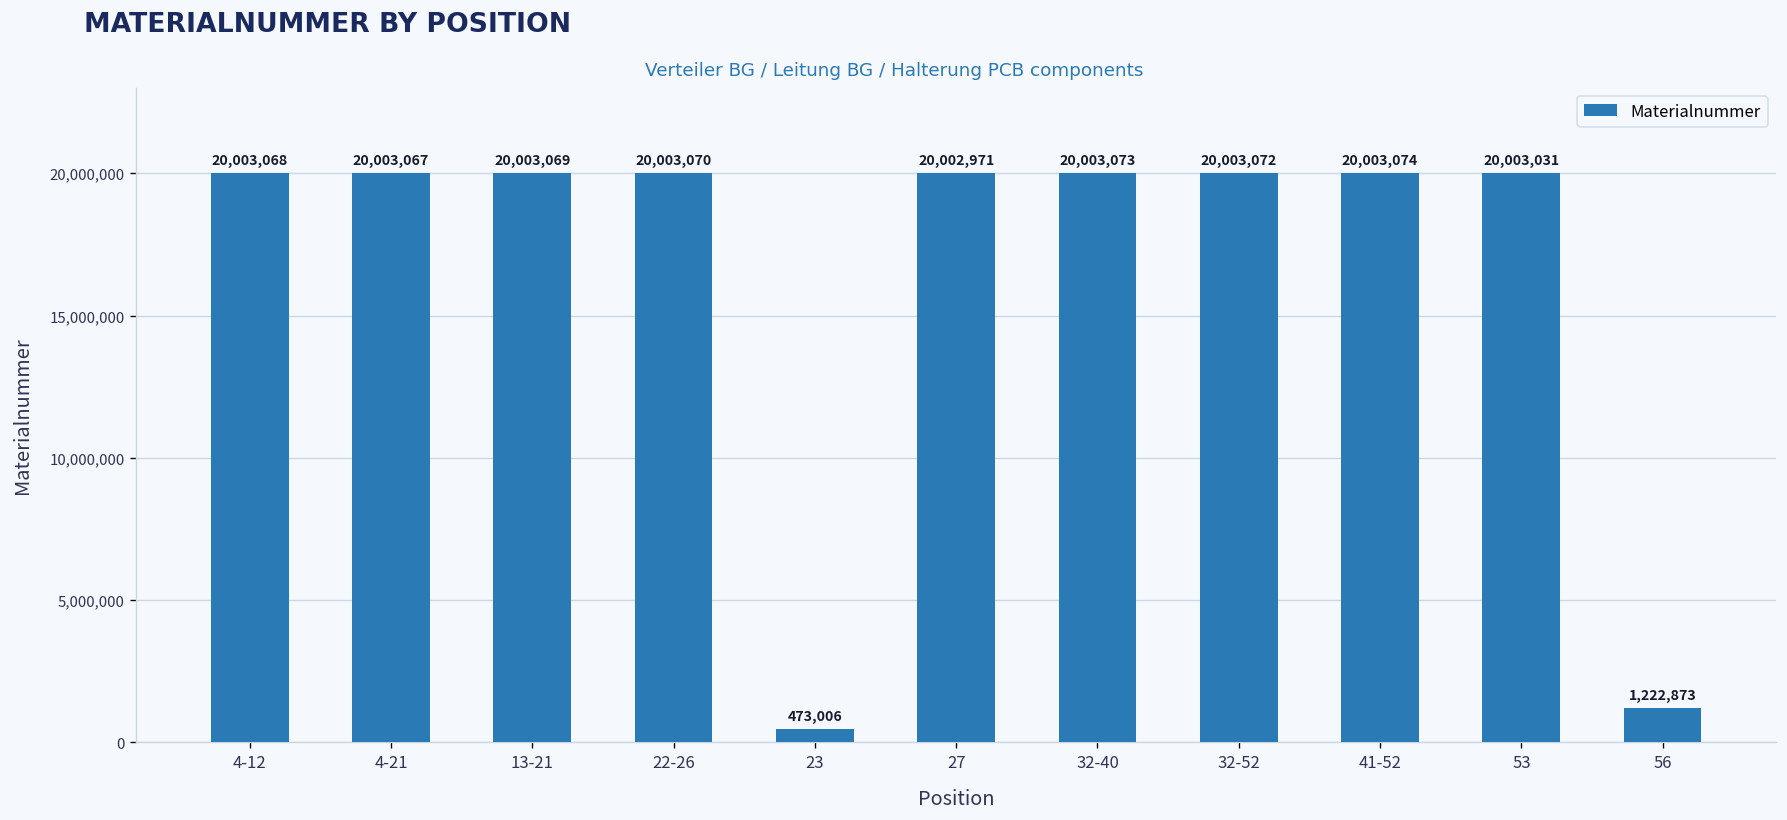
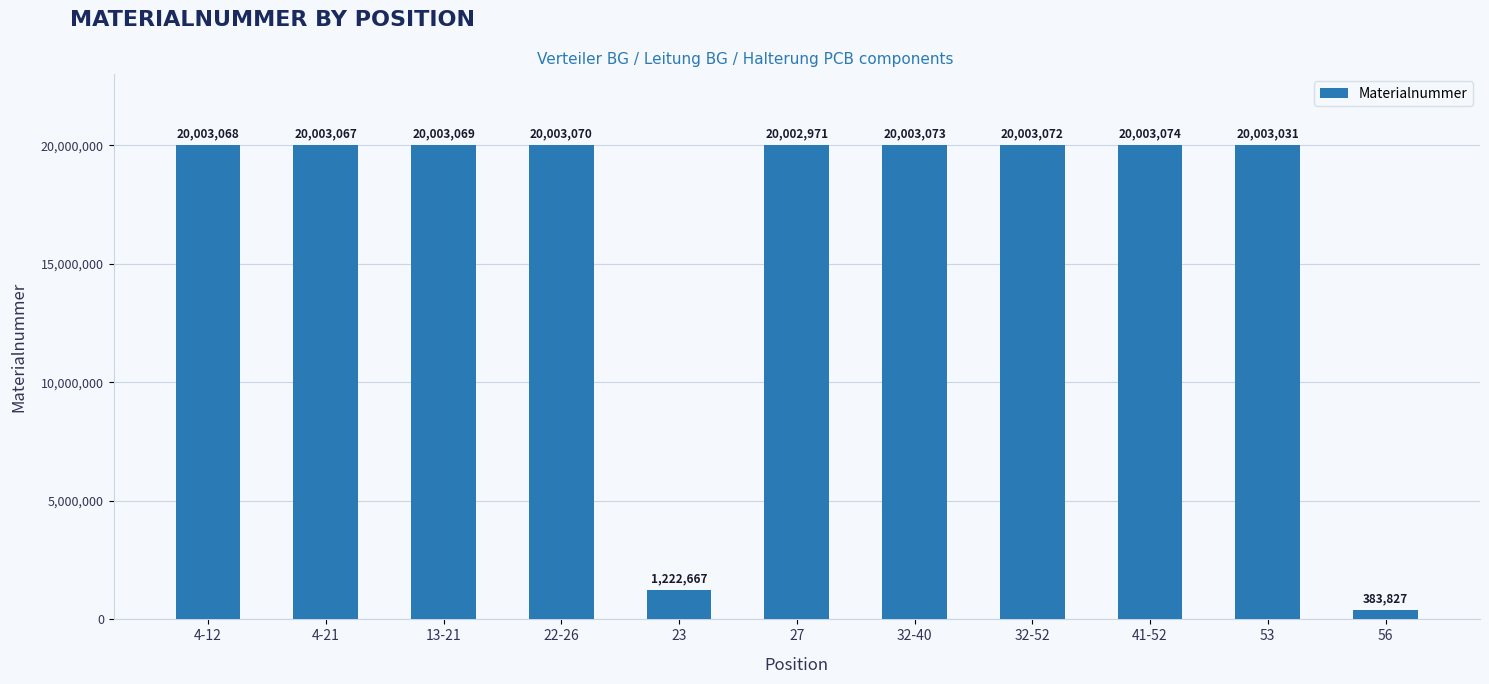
23: 473,006 -> 1,222,667
56: 1,222,873 -> 383,827
